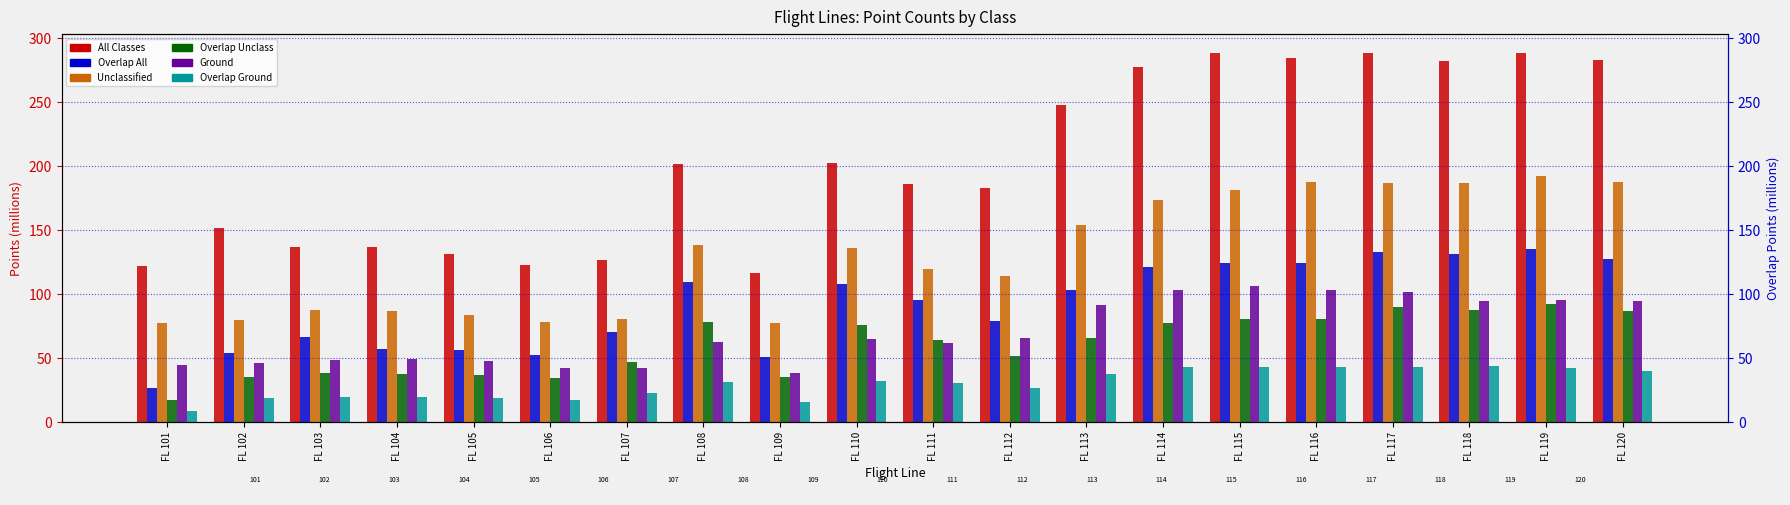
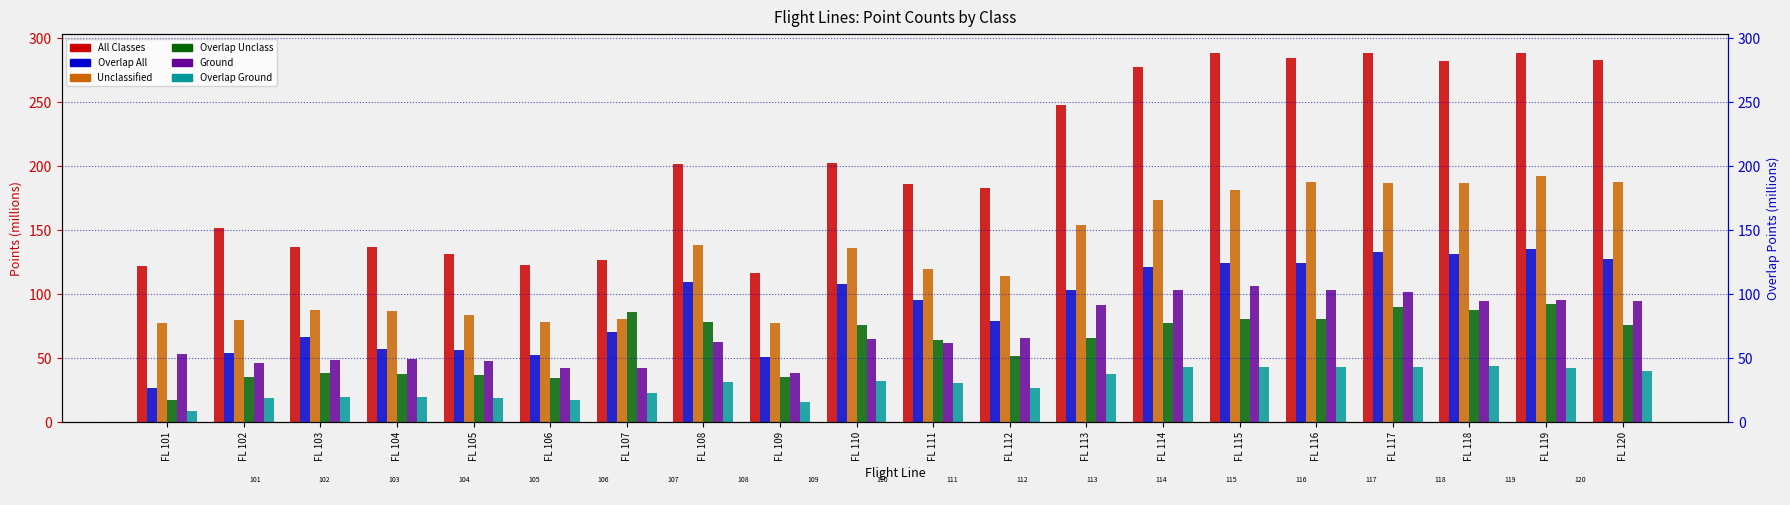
Ground, FL 101: 45 -> 53
Overlap Unclass, FL 107: 47 -> 86
Overlap Unclass, FL 120: 87 -> 76
